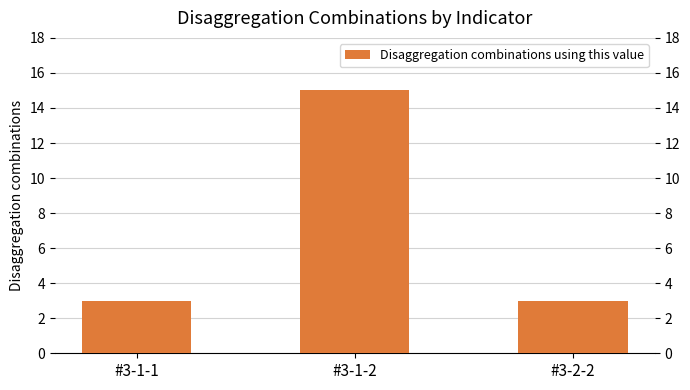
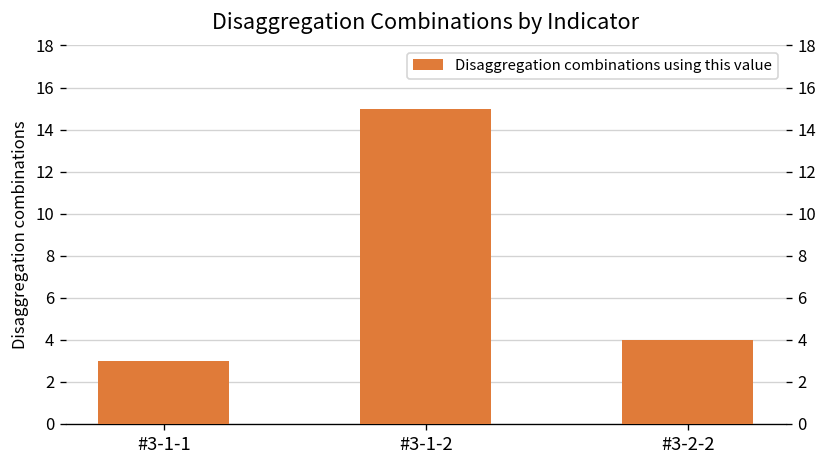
#3-2-2: 3 -> 4
